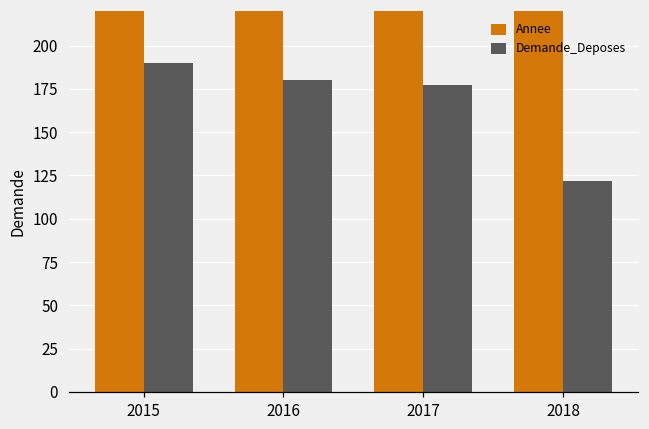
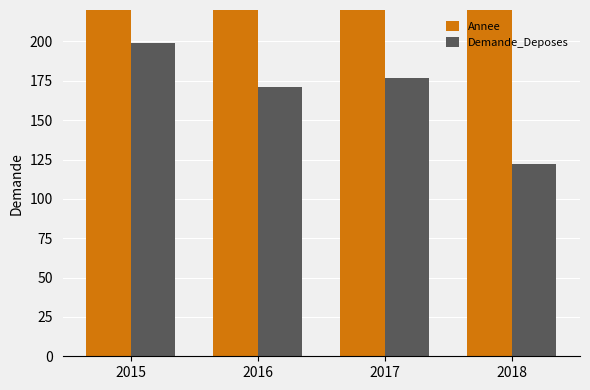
Demande_Deposes, 2015: 190 -> 199
Demande_Deposes, 2016: 180 -> 171
